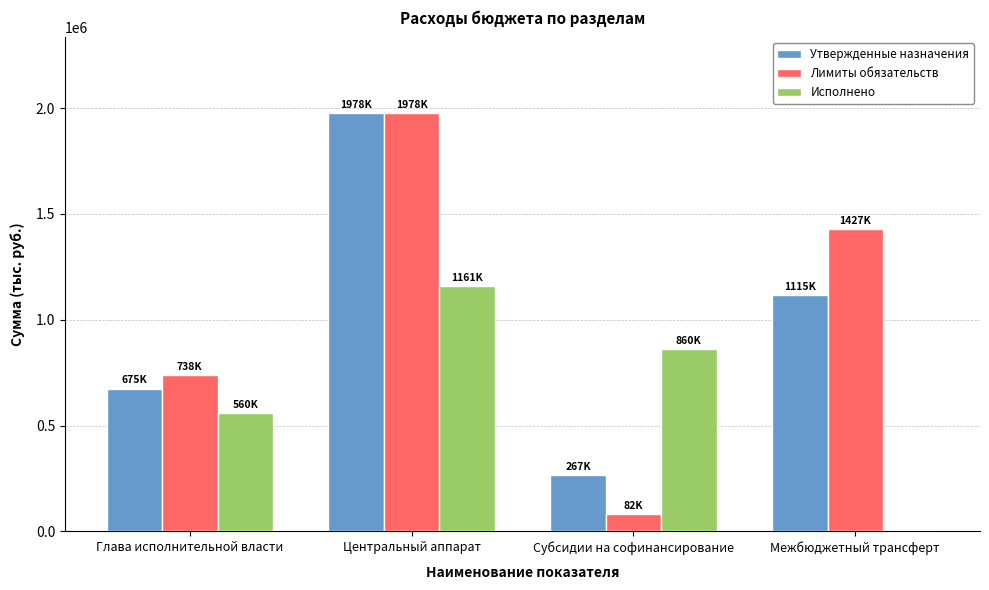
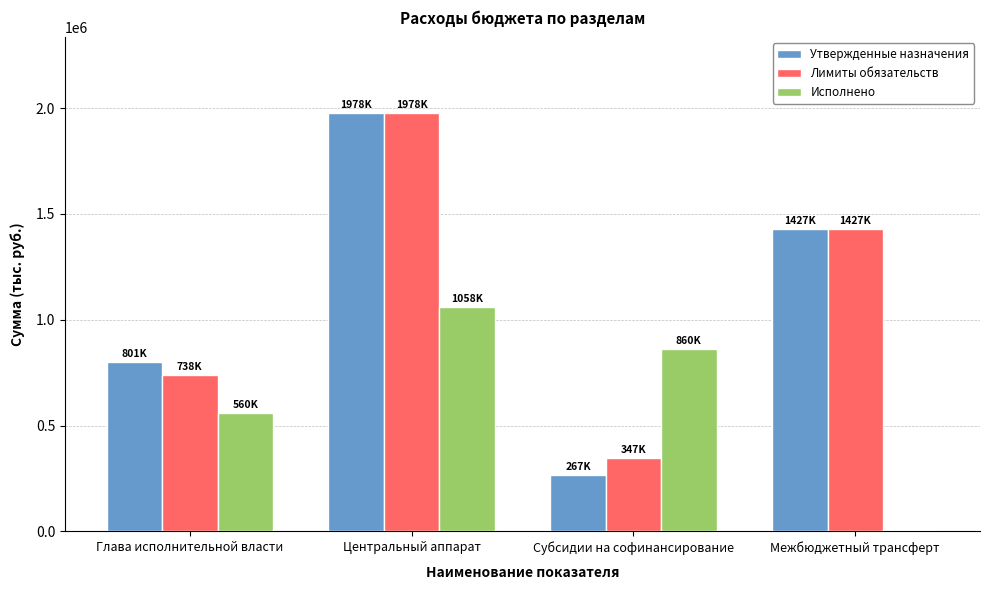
Утвержденные назначения, Глава исполнительной власти: 675K -> 801K
Исполнено, Центральный аппарат: 1161K -> 1058K
Лимиты обязательств, Субсидии на софинансирование: 82K -> 347K
Утвержденные назначения, Межбюджетный трансферт: 1115K -> 1427K
